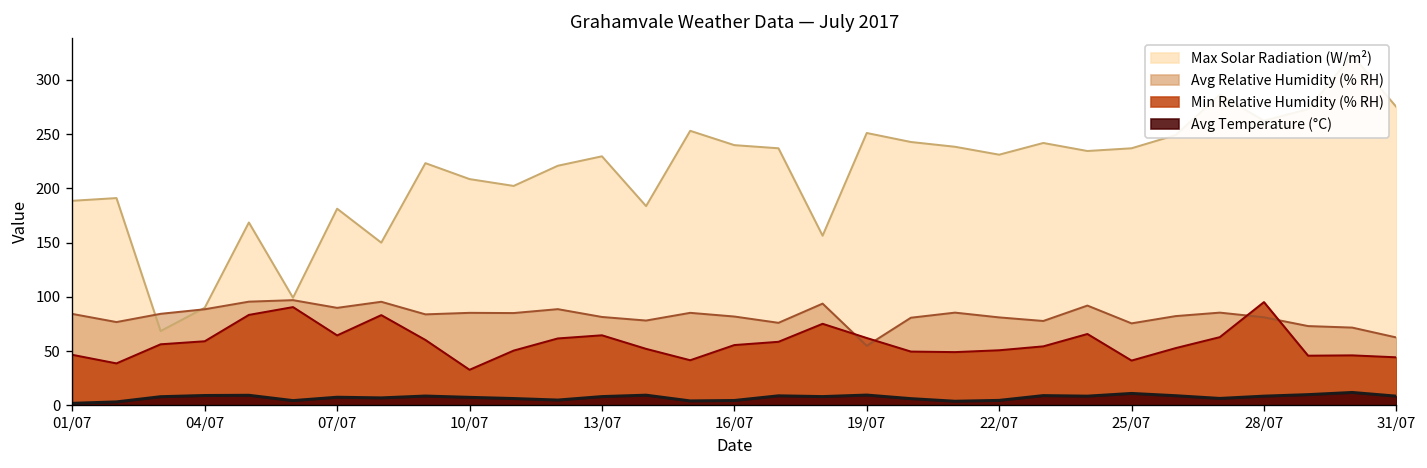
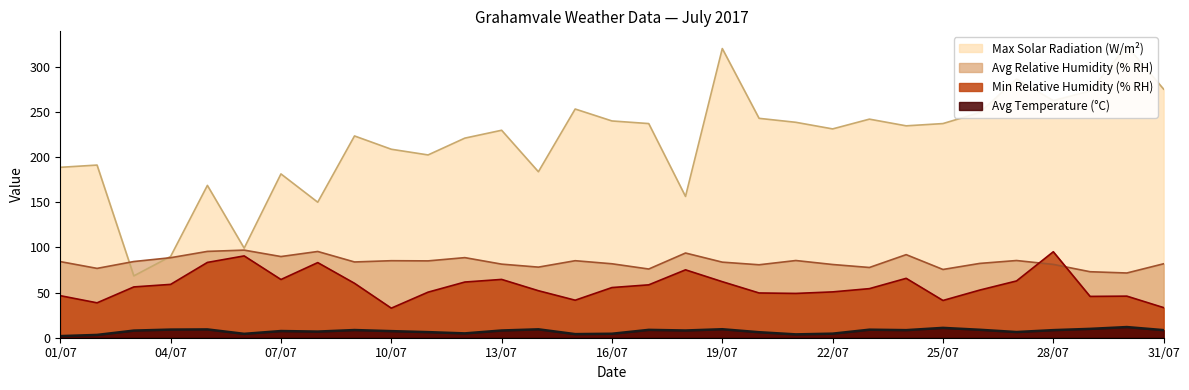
Max Solar Radiation (W/m²), 19/07: 250 -> 320
Avg Relative Humidity (% RH), 19/07: 50 -> 80
Avg Relative Humidity (% RH), 31/07: 60 -> 80
Min Relative Humidity (% RH), 31/07: 40 -> 30
